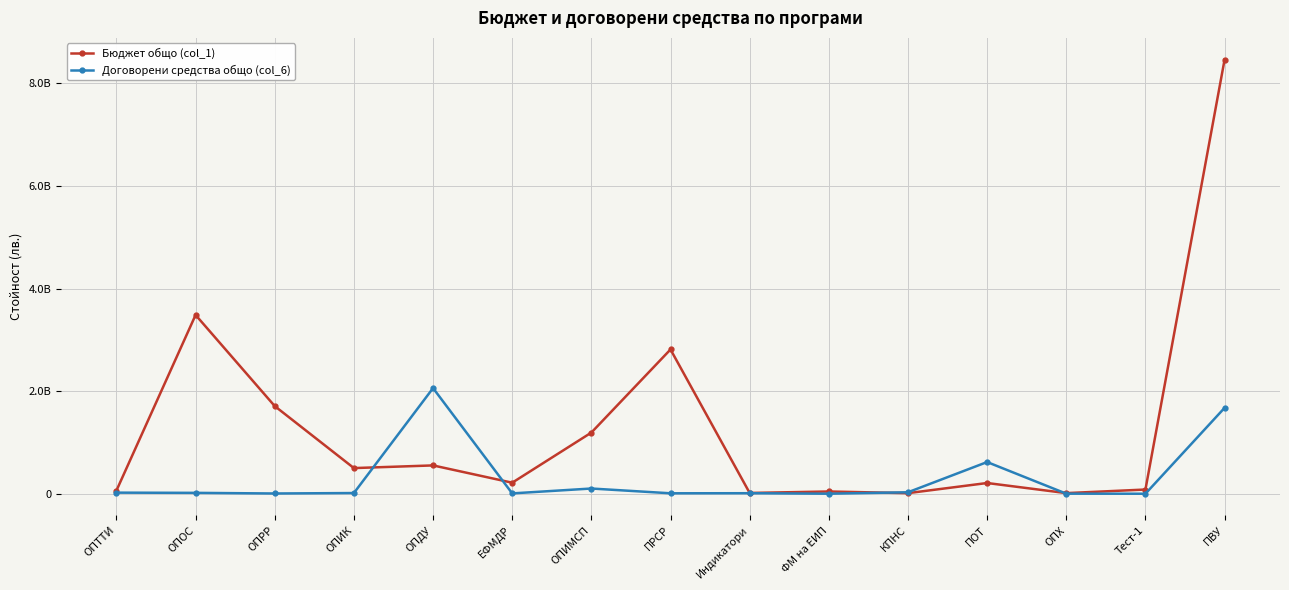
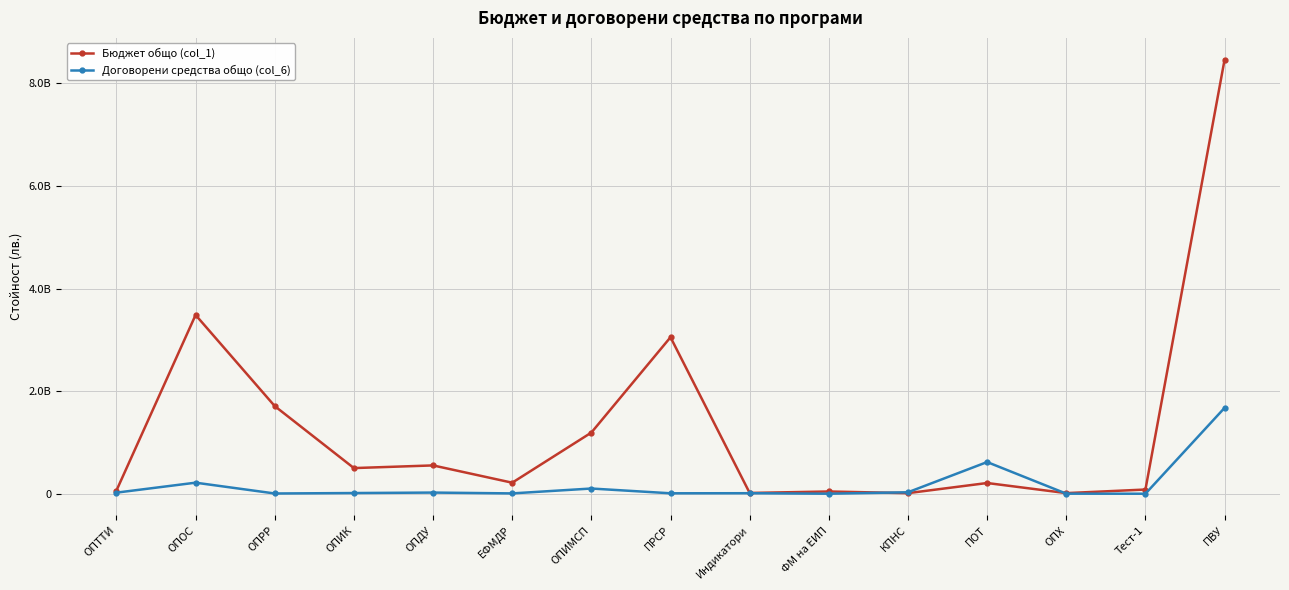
Договорени средства общо (col_6), ОПОС: 0 -> 200000000
Договорени средства общо (col_6), ОПДУ: 2100000000 -> 0
Бюджет общо (col_1), ПРСР: 2800000000 -> 3100000000
